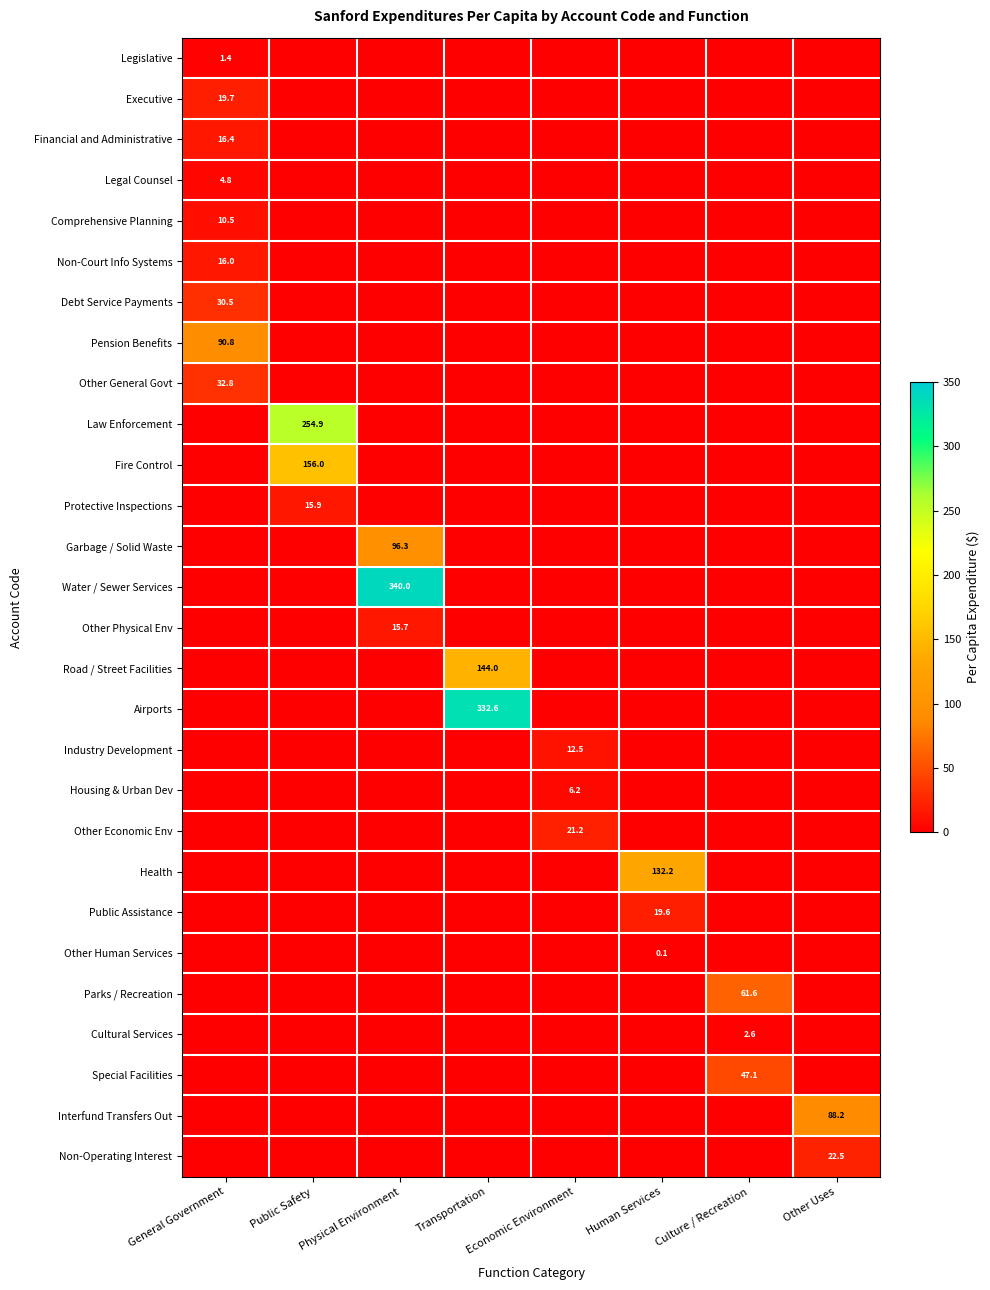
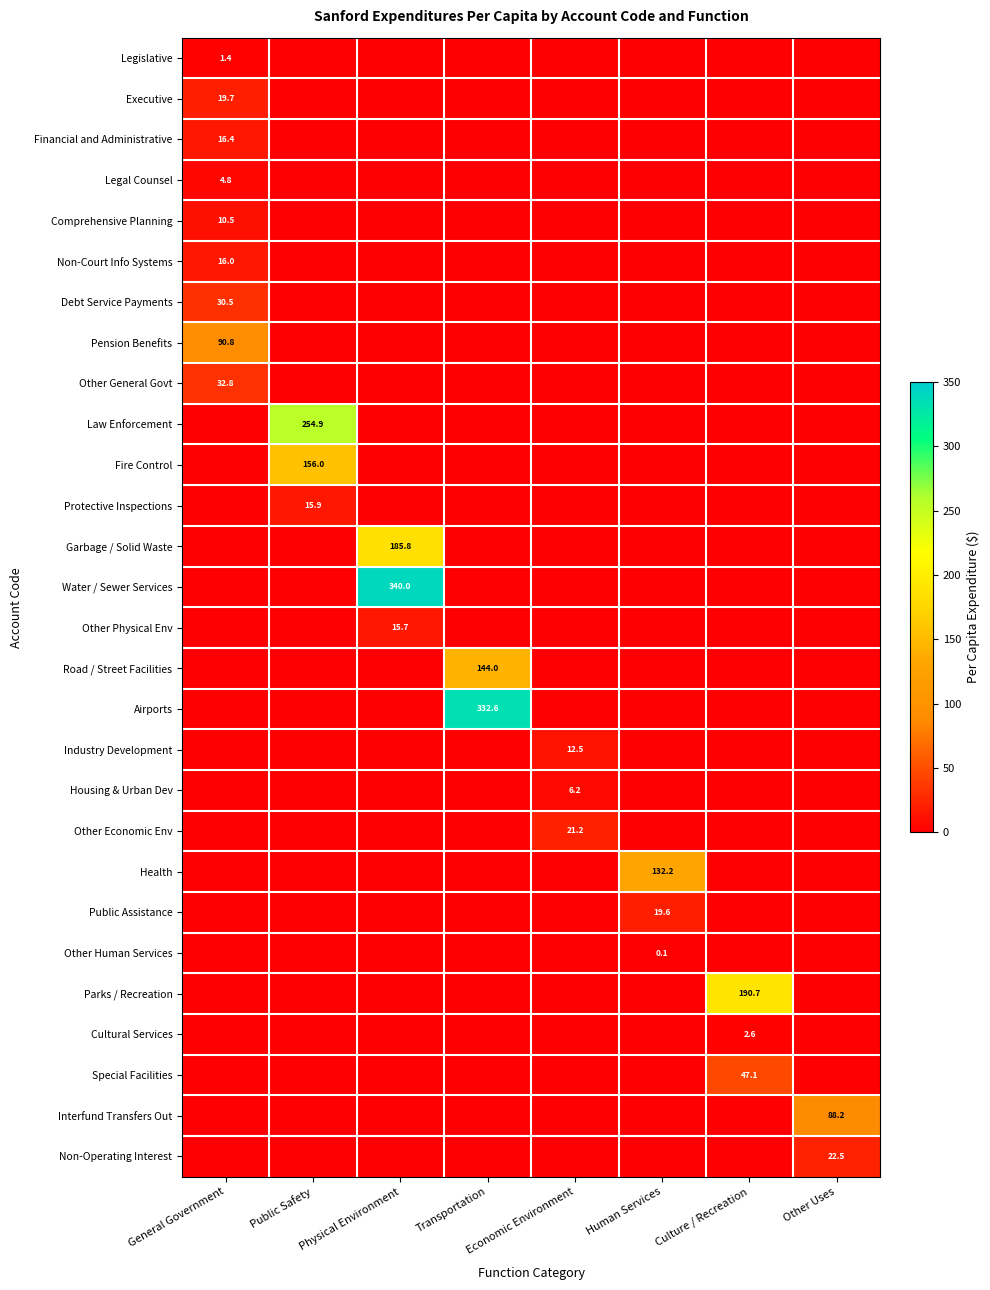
Garbage / Solid Waste, Physical Environment: 96.3 -> 185.8
Parks / Recreation, Culture / Recreation: 61.6 -> 190.7
